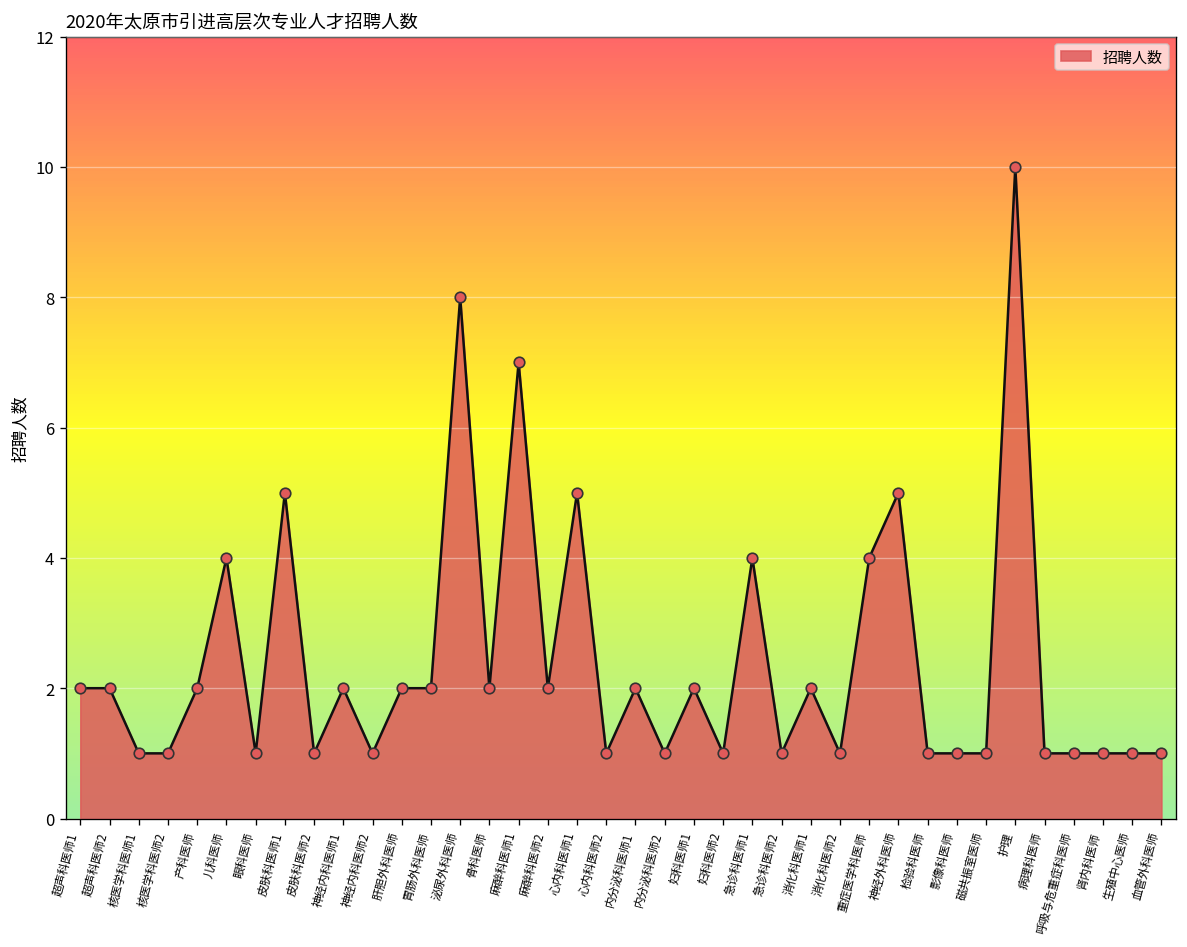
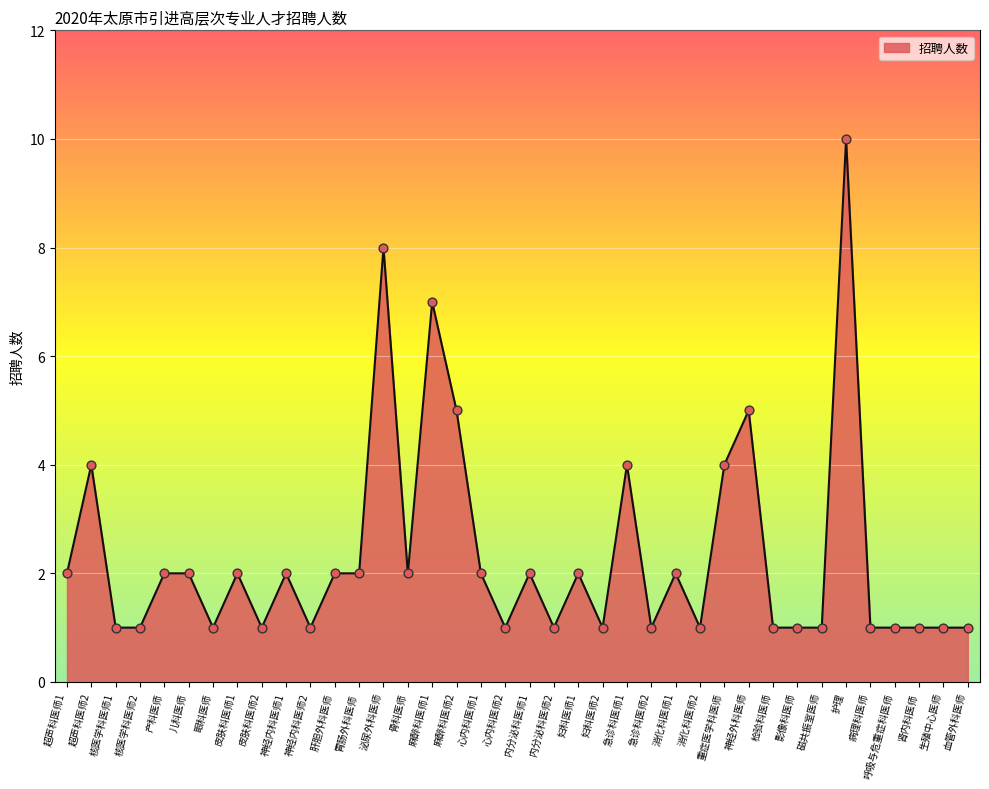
超声科医师2: 2 -> 4
儿科医师: 4 -> 2
皮肤科医师1: 5 -> 2
麻醉科医师2: 2 -> 5
心内科医师1: 5 -> 2
